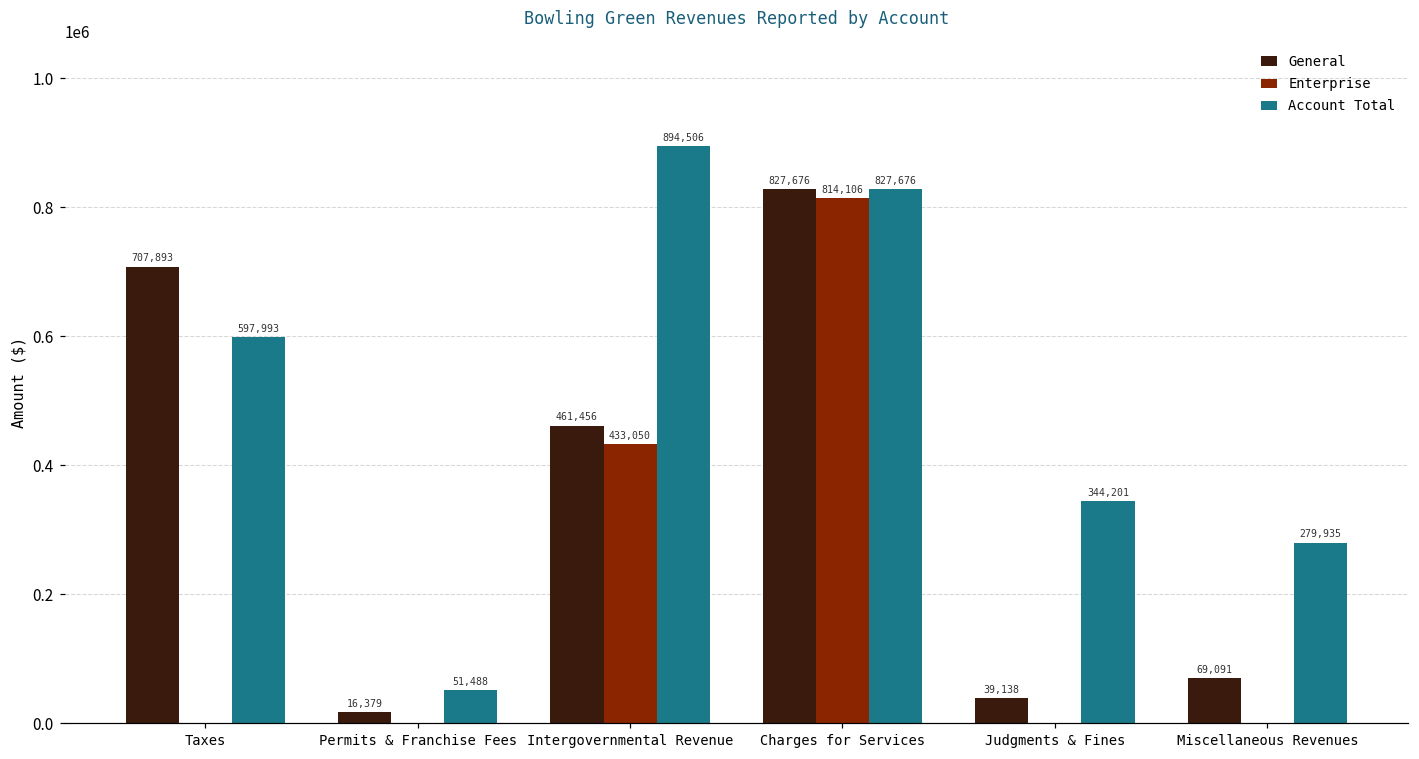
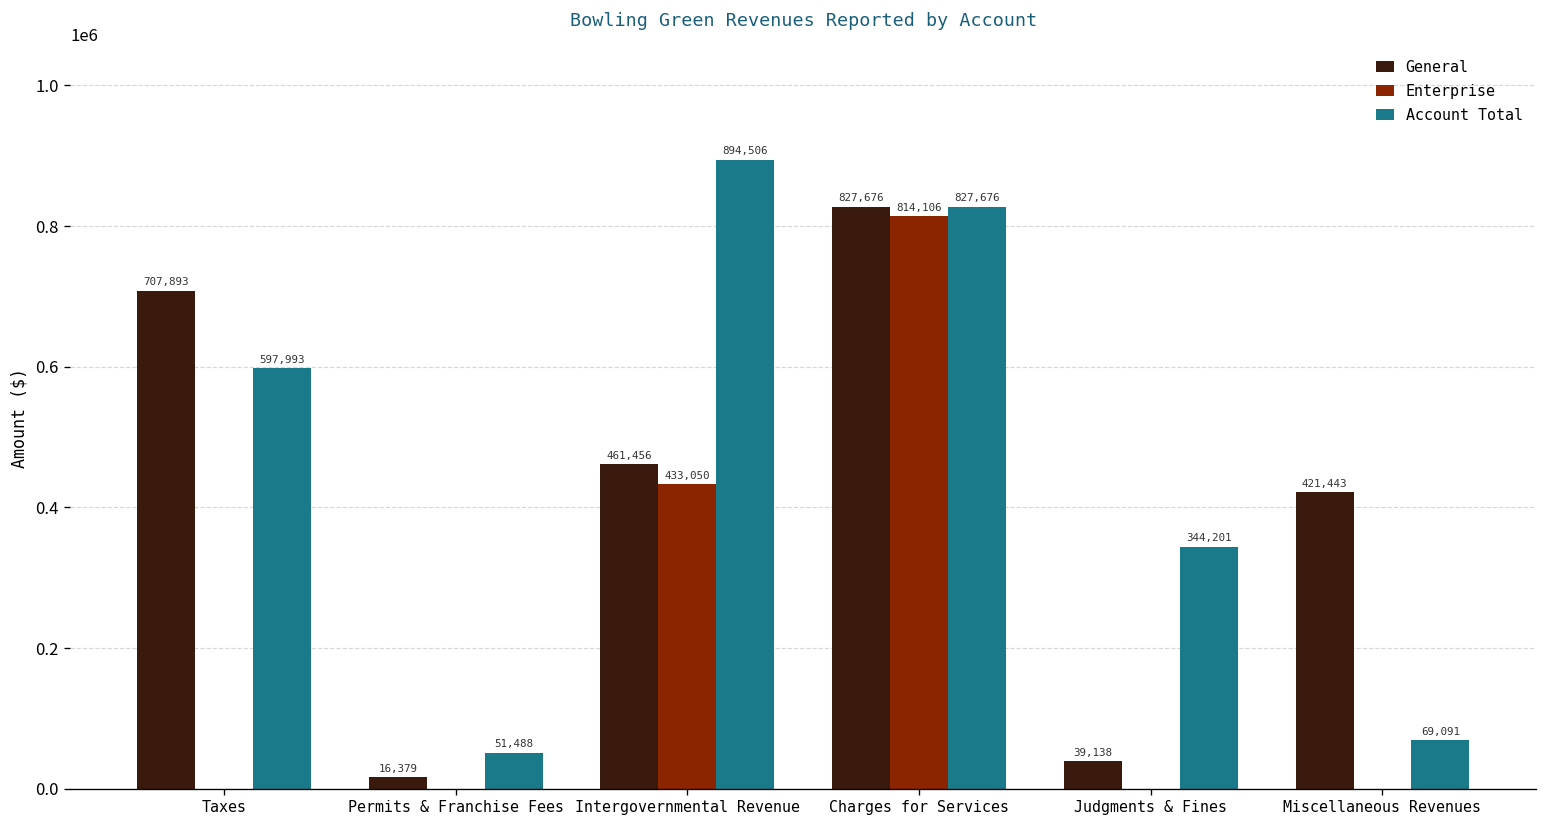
General, Miscellaneous Revenues: 69,091 -> 421,443
Account Total, Miscellaneous Revenues: 279,935 -> 69,091
